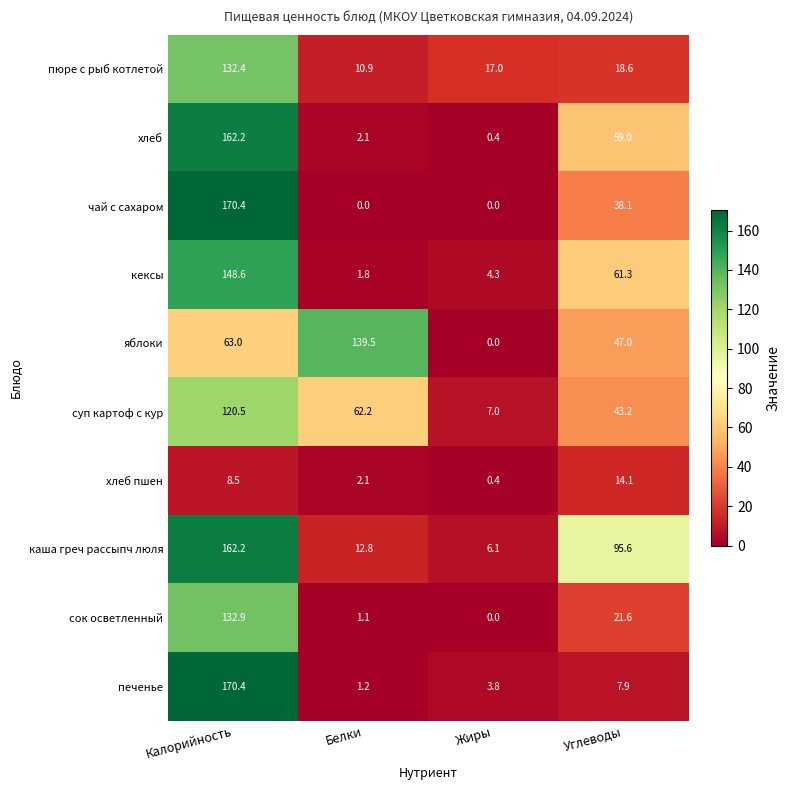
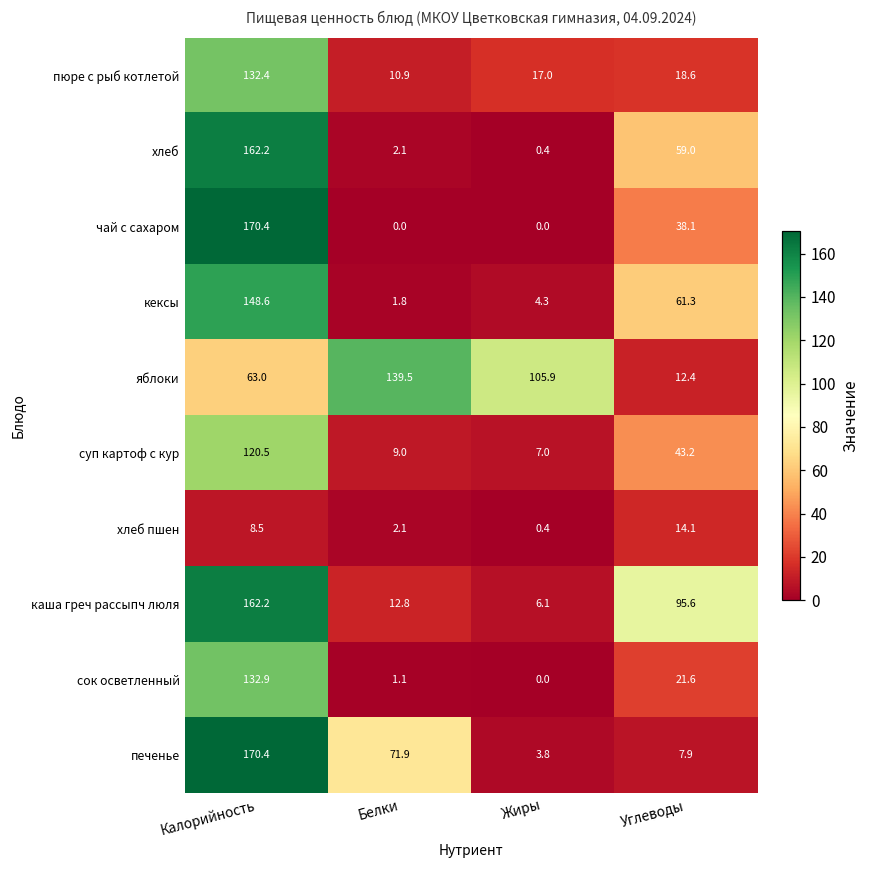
яблоки, Жиры: 0.0 -> 105.9
яблоки, Углеводы: 47.0 -> 12.4
суп картоф с кур, Белки: 62.2 -> 9.0
печенье, Белки: 1.2 -> 71.9
